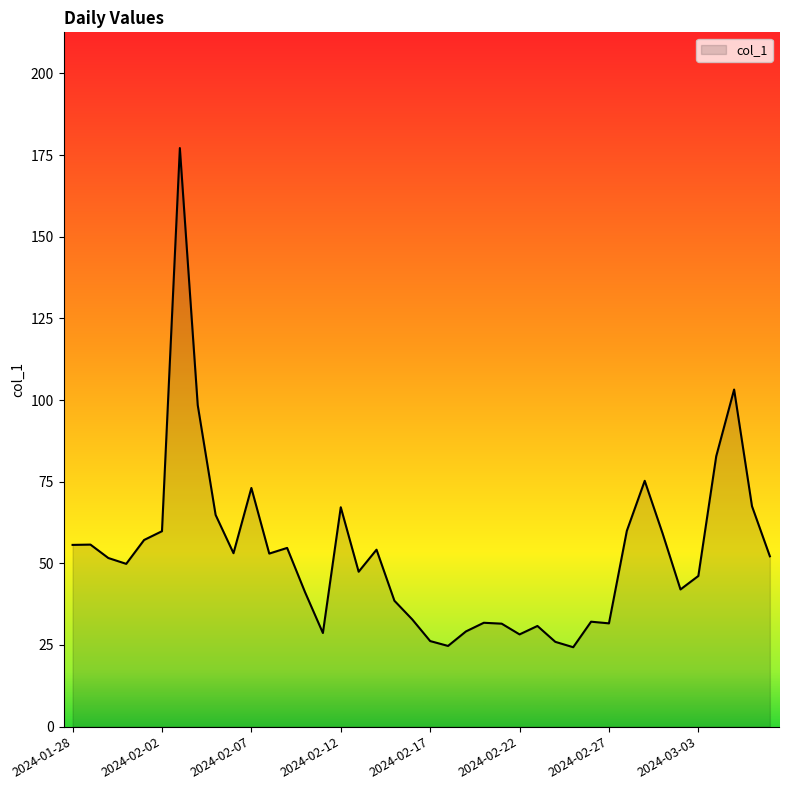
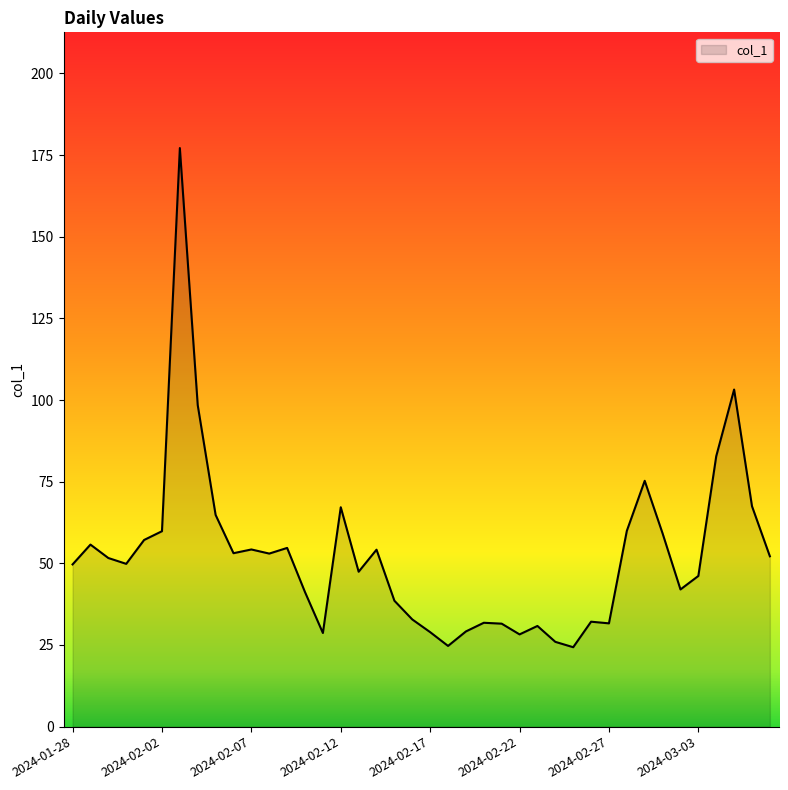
2024-01-28: 56 -> 50
2024-02-07: 73 -> 54
2024-02-17: 26 -> 29
